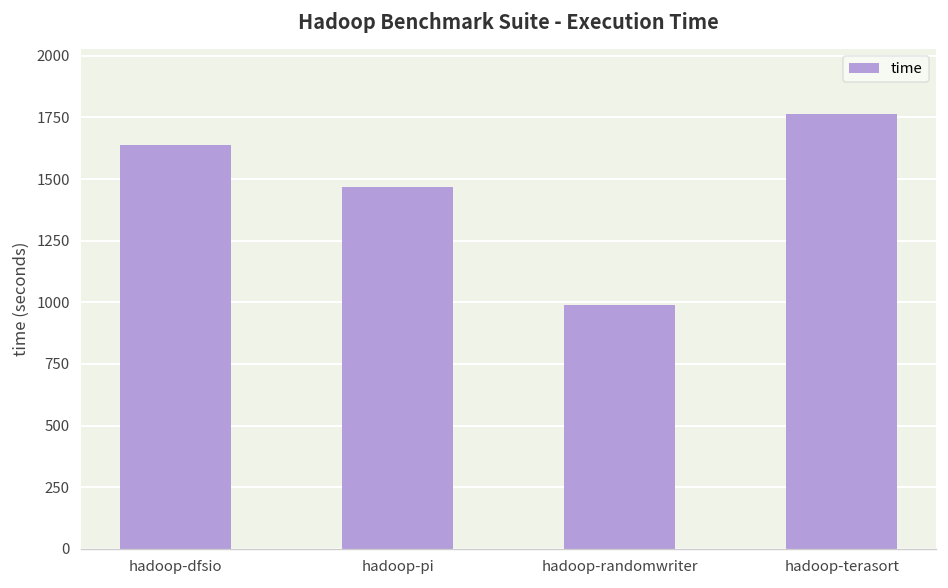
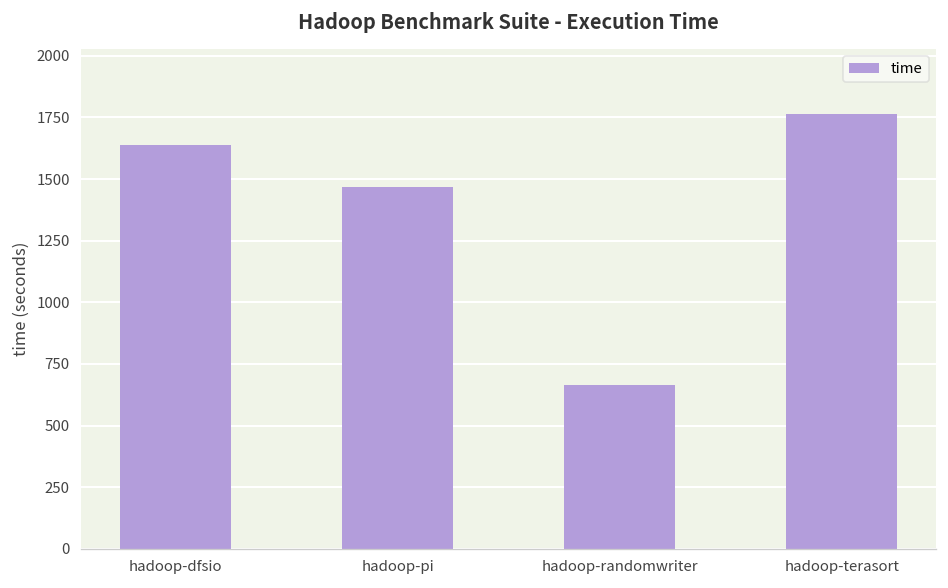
hadoop-randomwriter: 990 -> 660
